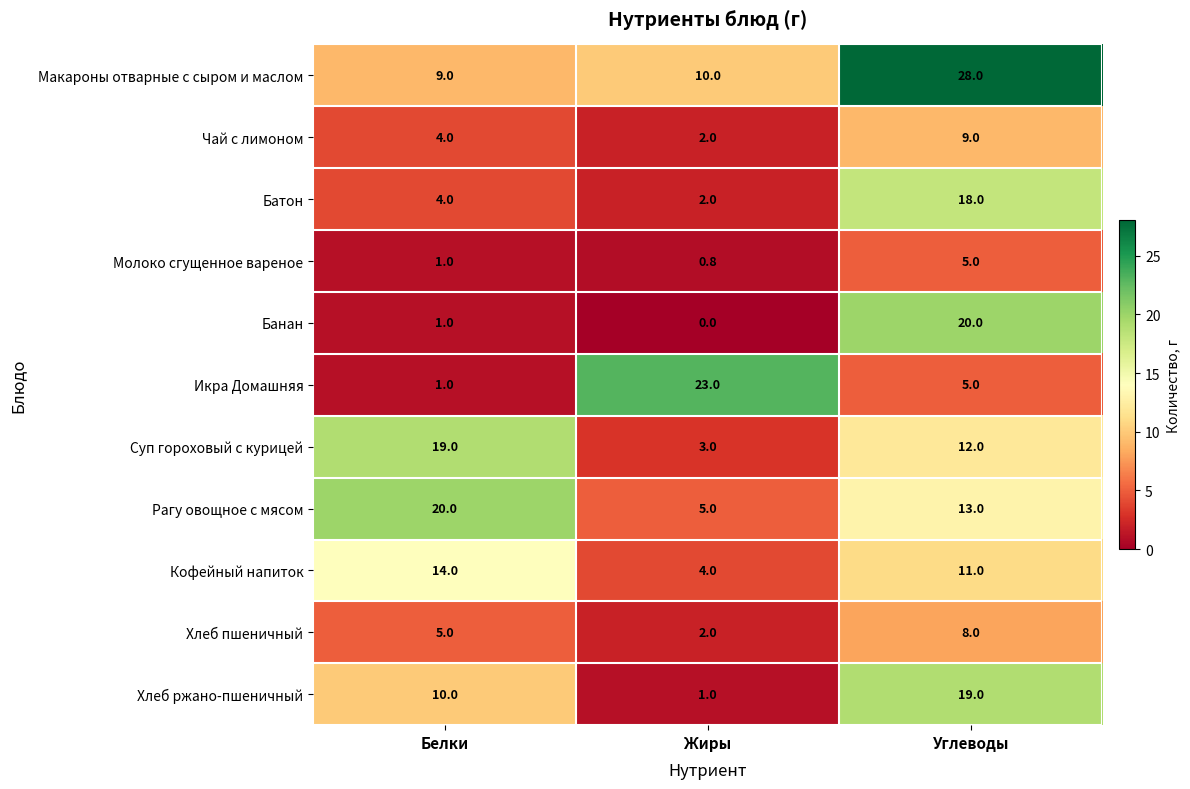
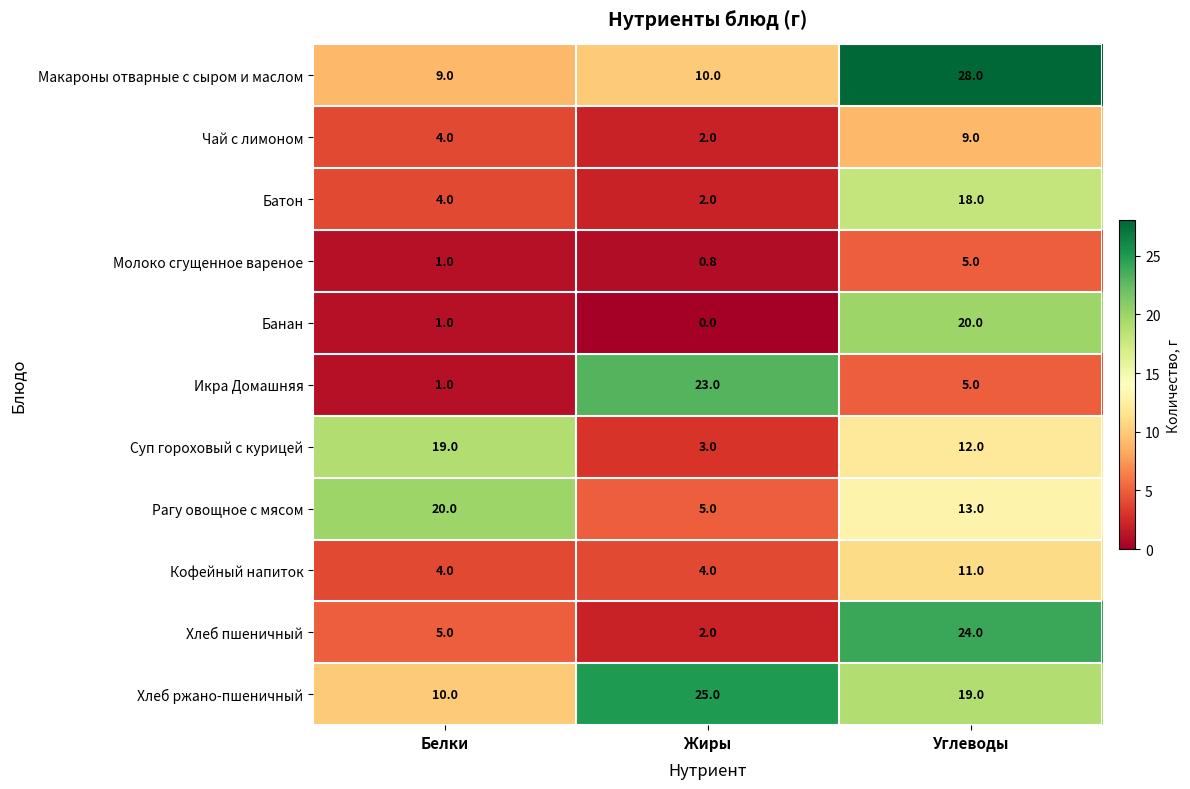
Кофейный напиток, Белки: 14.0 -> 4.0
Хлеб пшеничный, Углеводы: 8.0 -> 24.0
Хлеб ржано-пшеничный, Жиры: 1.0 -> 25.0
